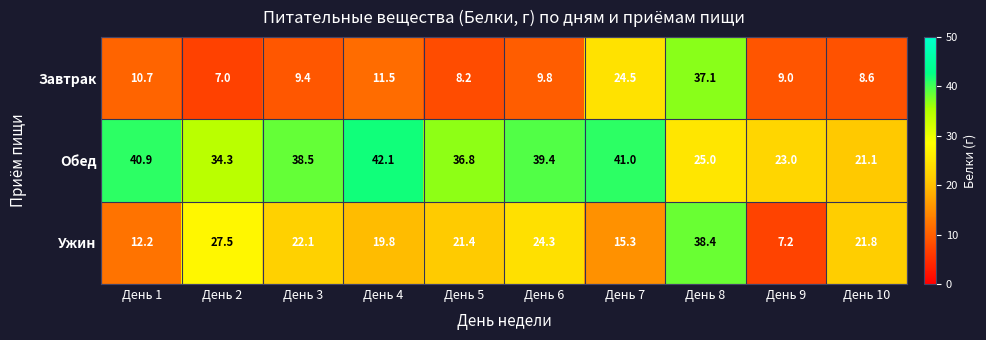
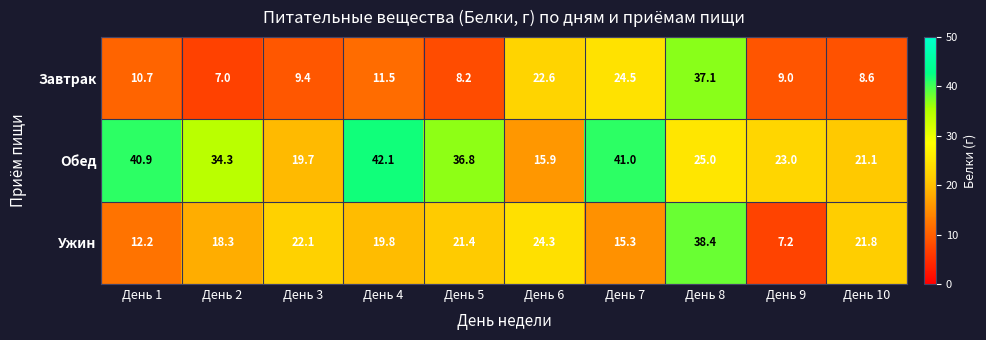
Завтрак, День 6: 9.8 -> 22.6
Обед, День 3: 38.5 -> 19.7
Обед, День 6: 39.4 -> 15.9
Ужин, День 2: 27.5 -> 18.3
